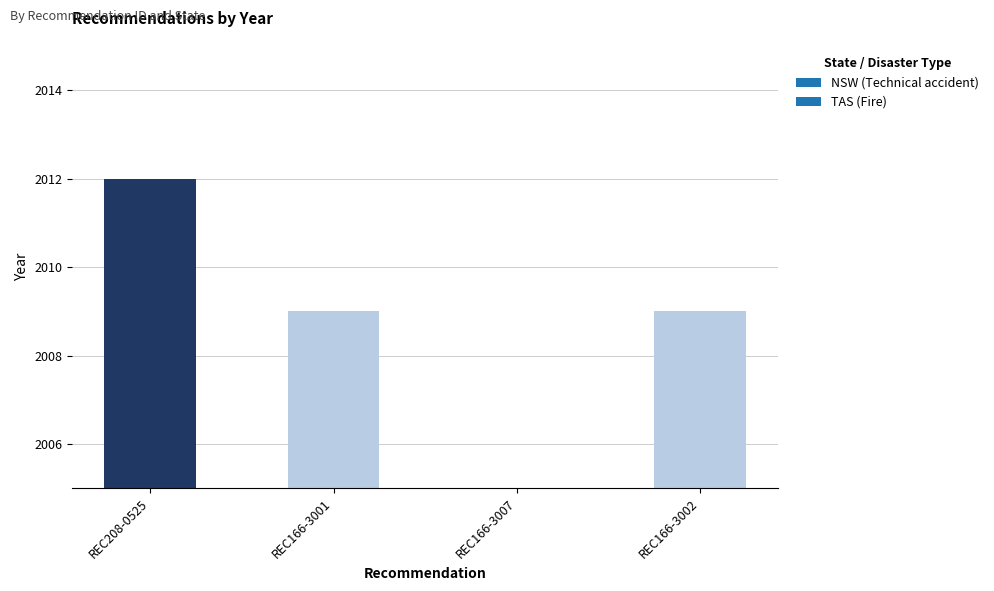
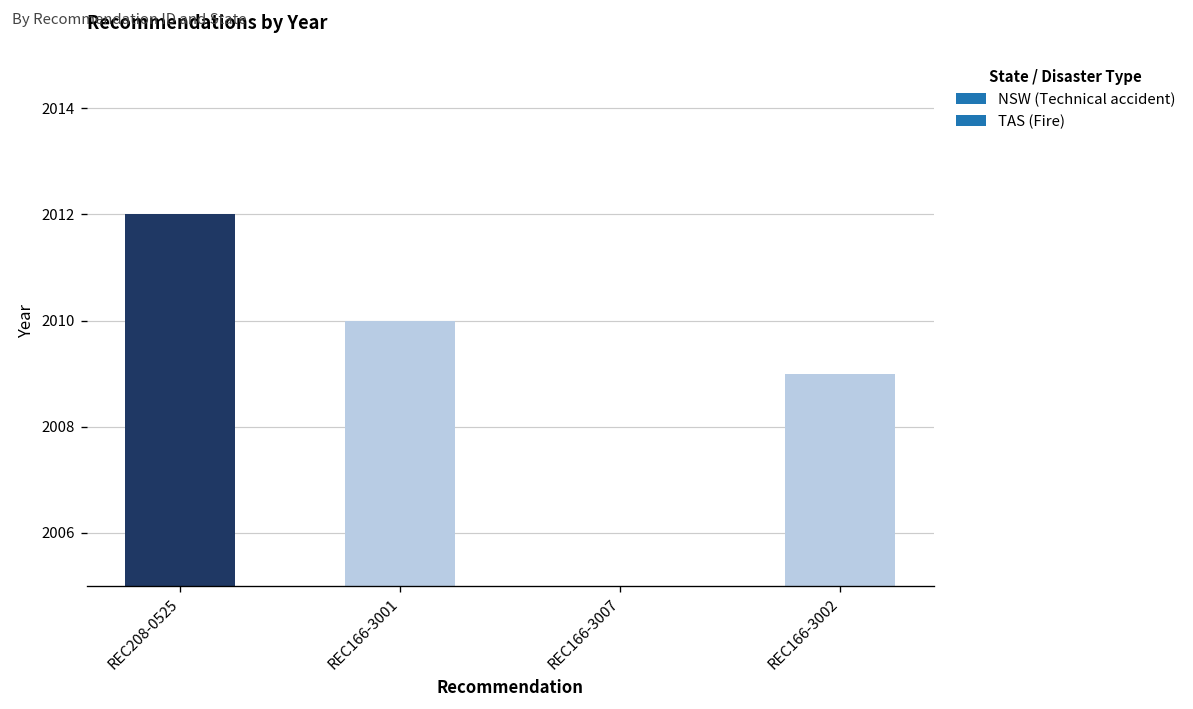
REC166-3001: 2009 -> 2010
